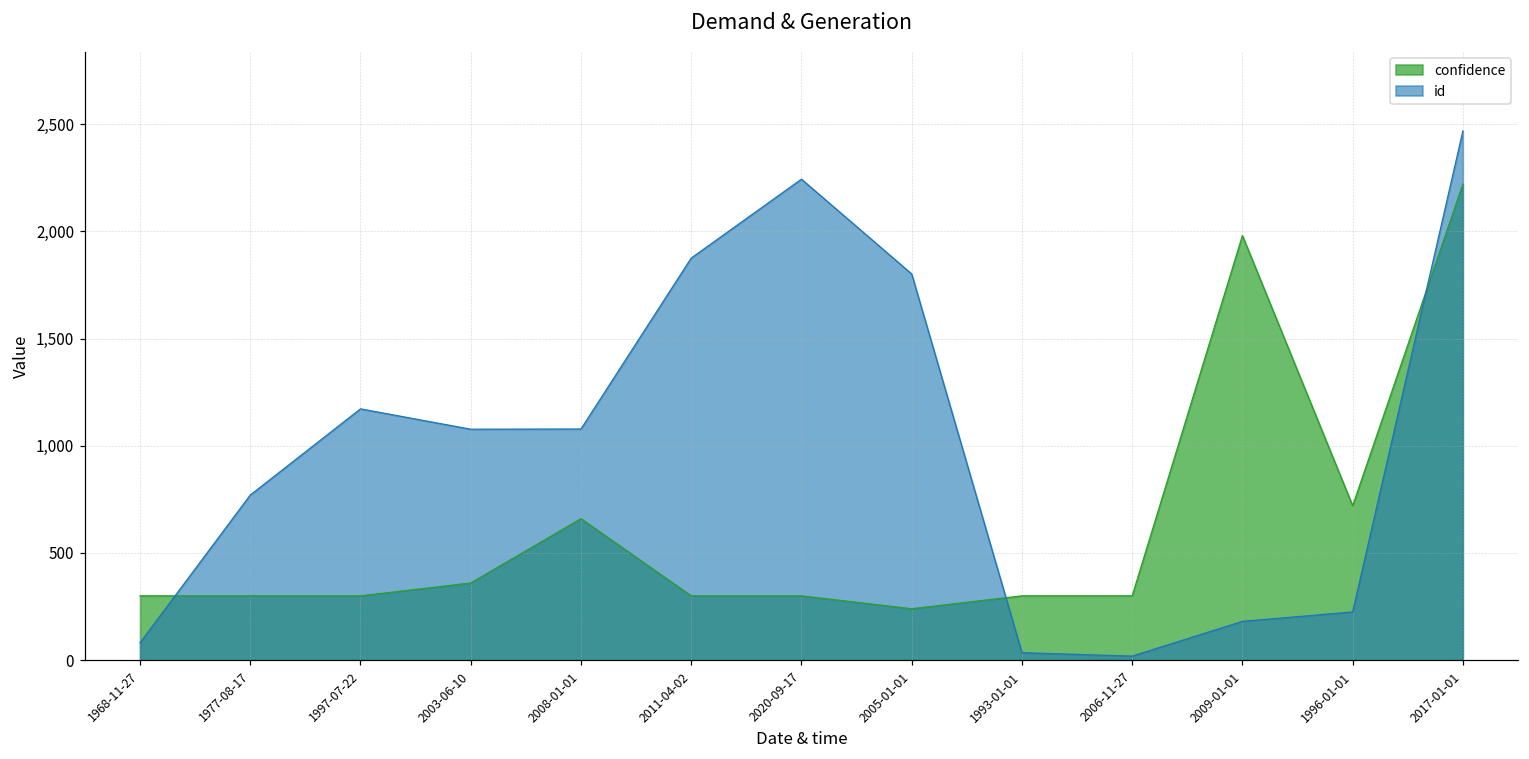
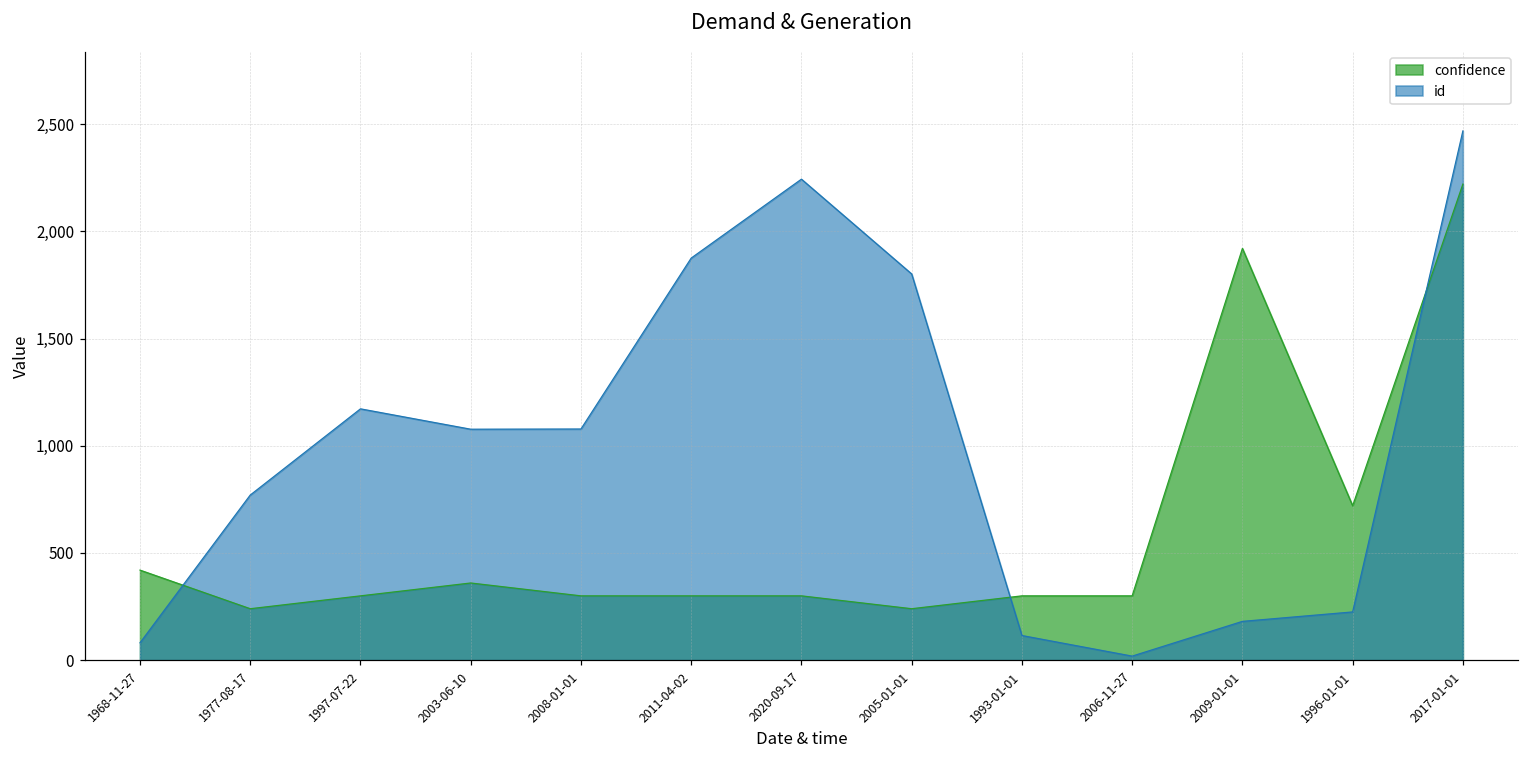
confidence, 1968-11-27: 300 -> 420
confidence, 1977-08-17: 300 -> 240
confidence, 2008-01-01: 660 -> 300
id, 1993-01-01: 40 -> 120
confidence, 2009-01-01: 1,980 -> 1,920
